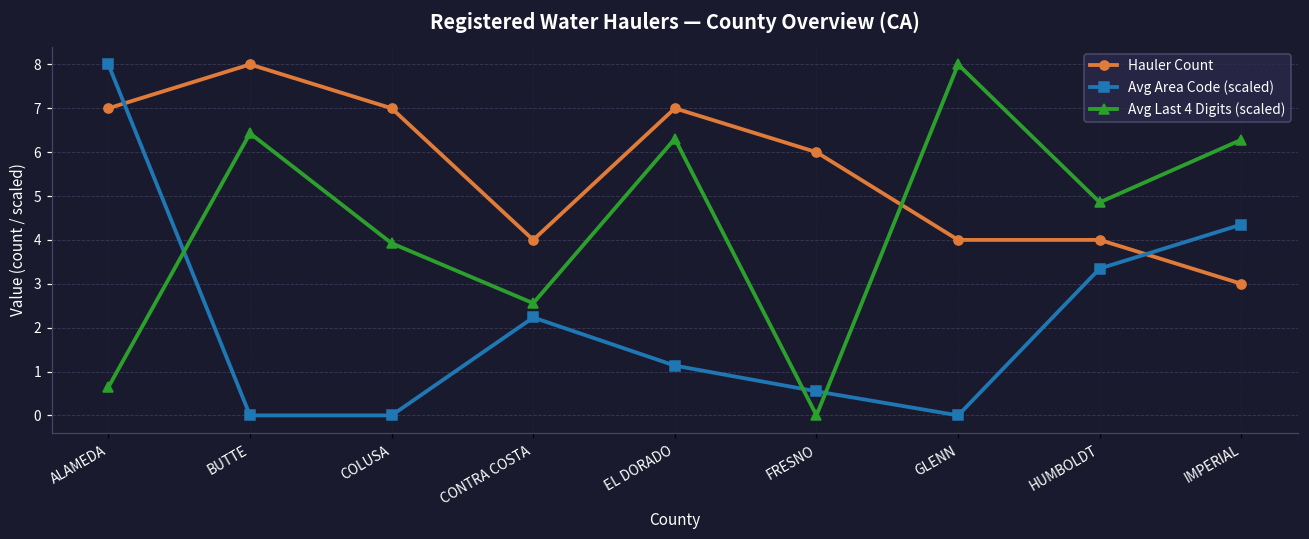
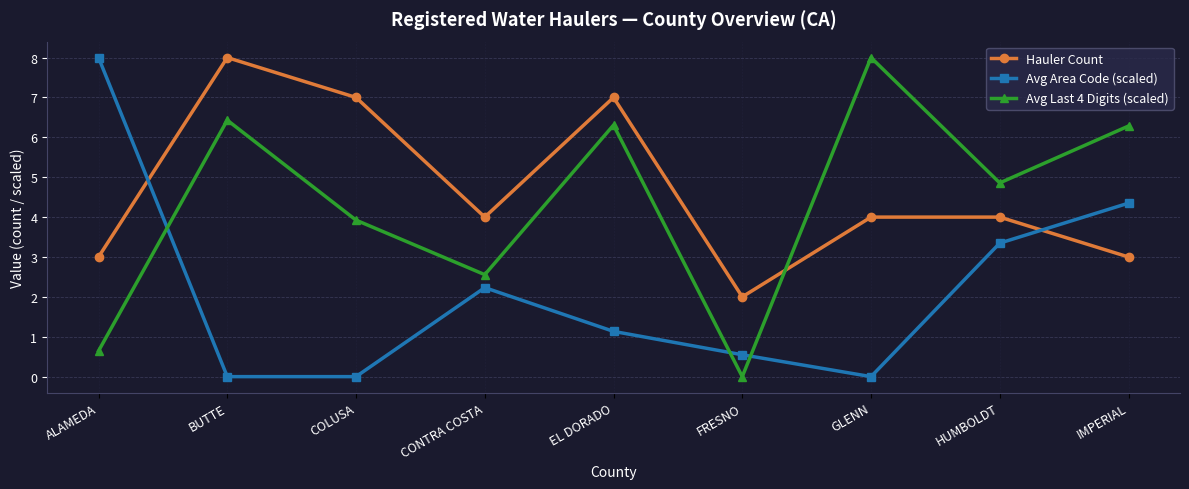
Hauler Count, ALAMEDA: 7 -> 3
Hauler Count, FRESNO: 6 -> 2
